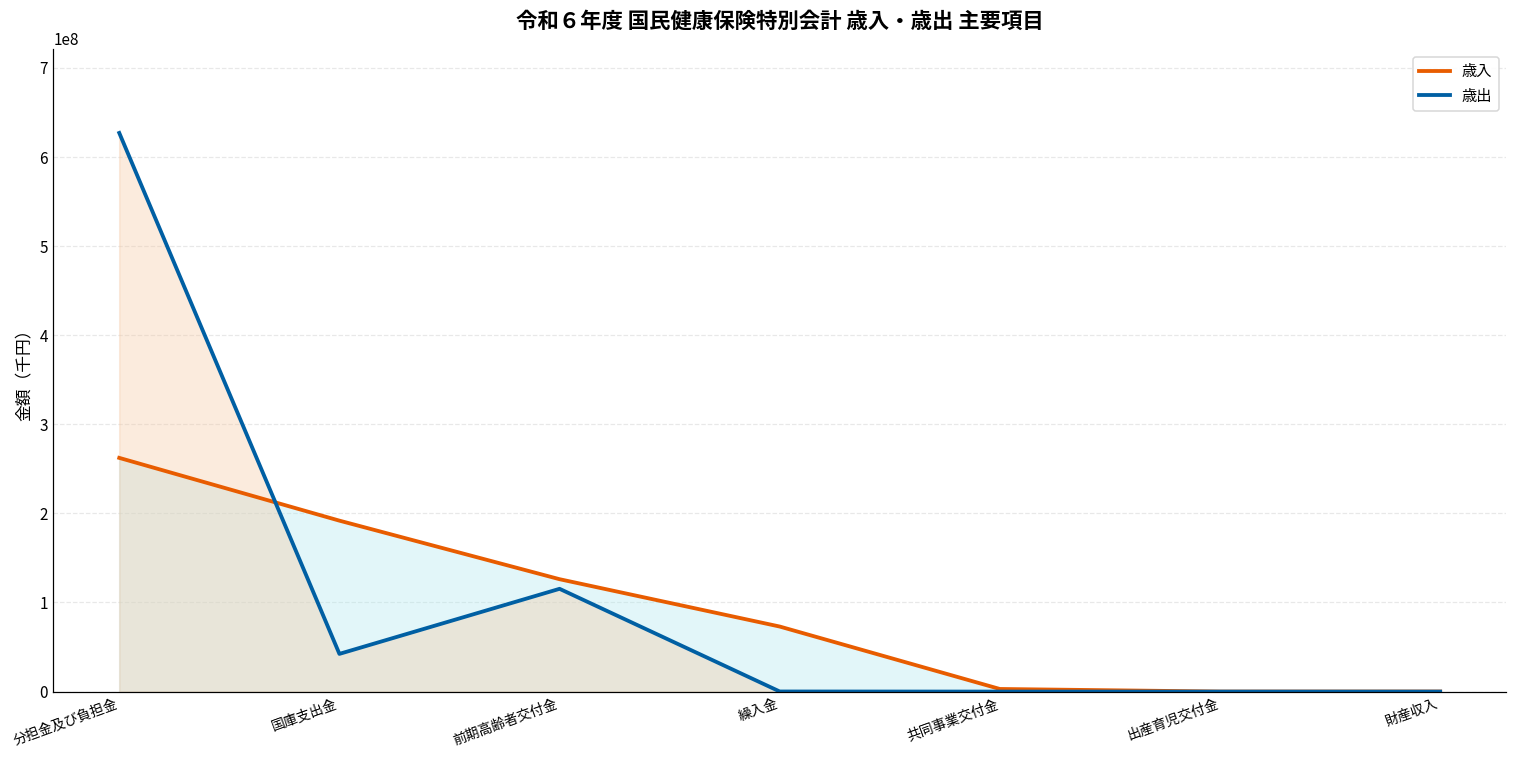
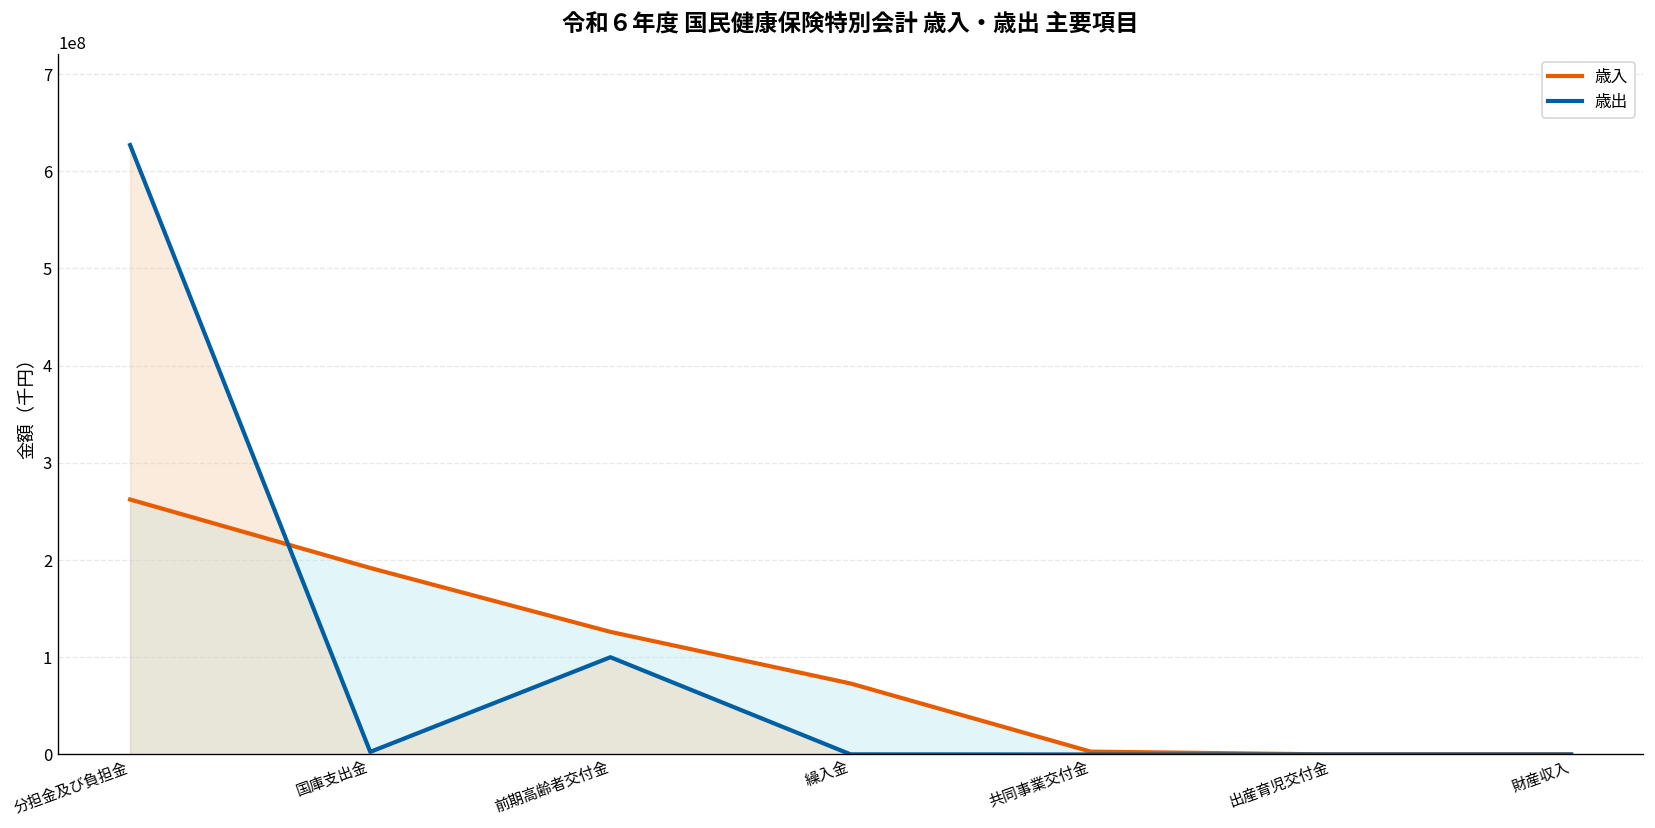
歳出, 国庫支出金: 40000000 -> 0
歳出, 前期高齢者交付金: 120000000 -> 100000000
